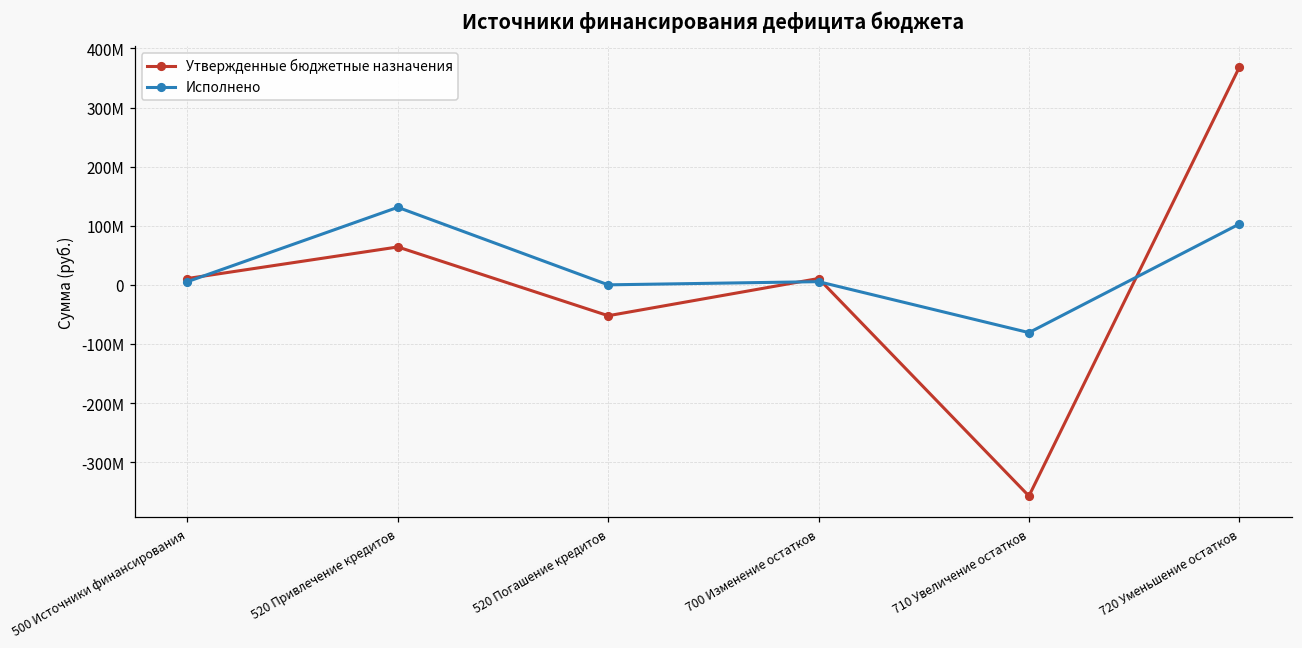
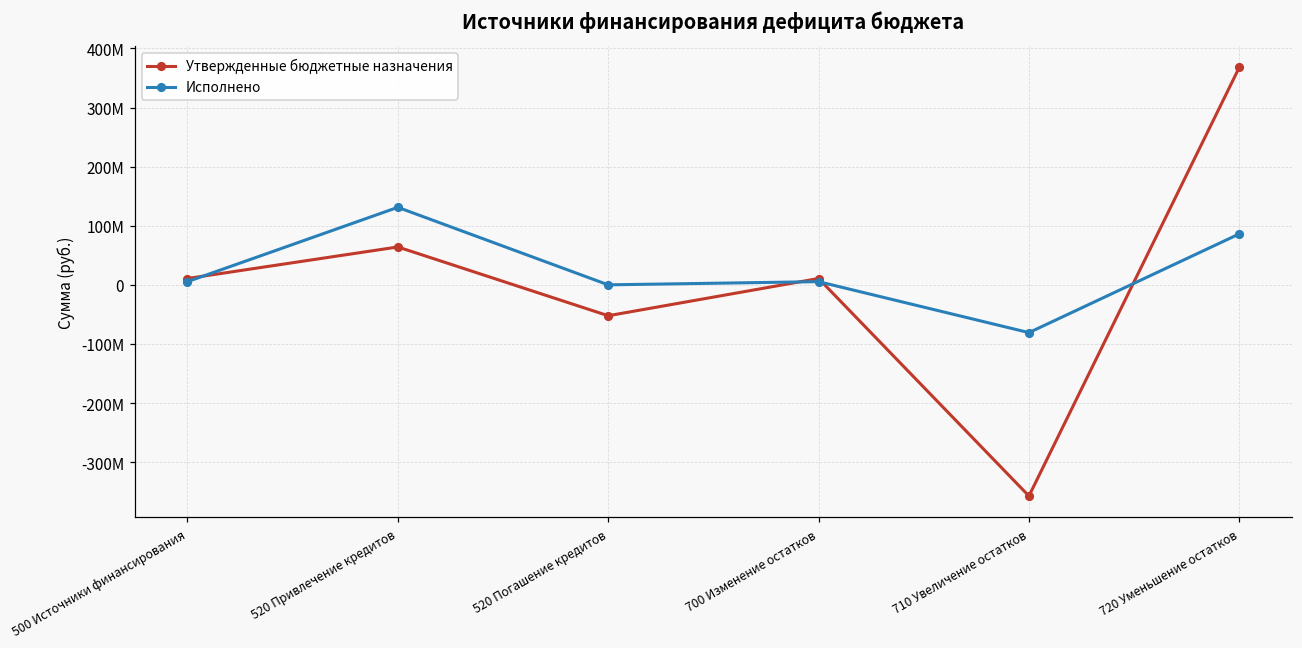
Исполнено, 720 Уменьшение остатков: 100000000 -> 90000000
